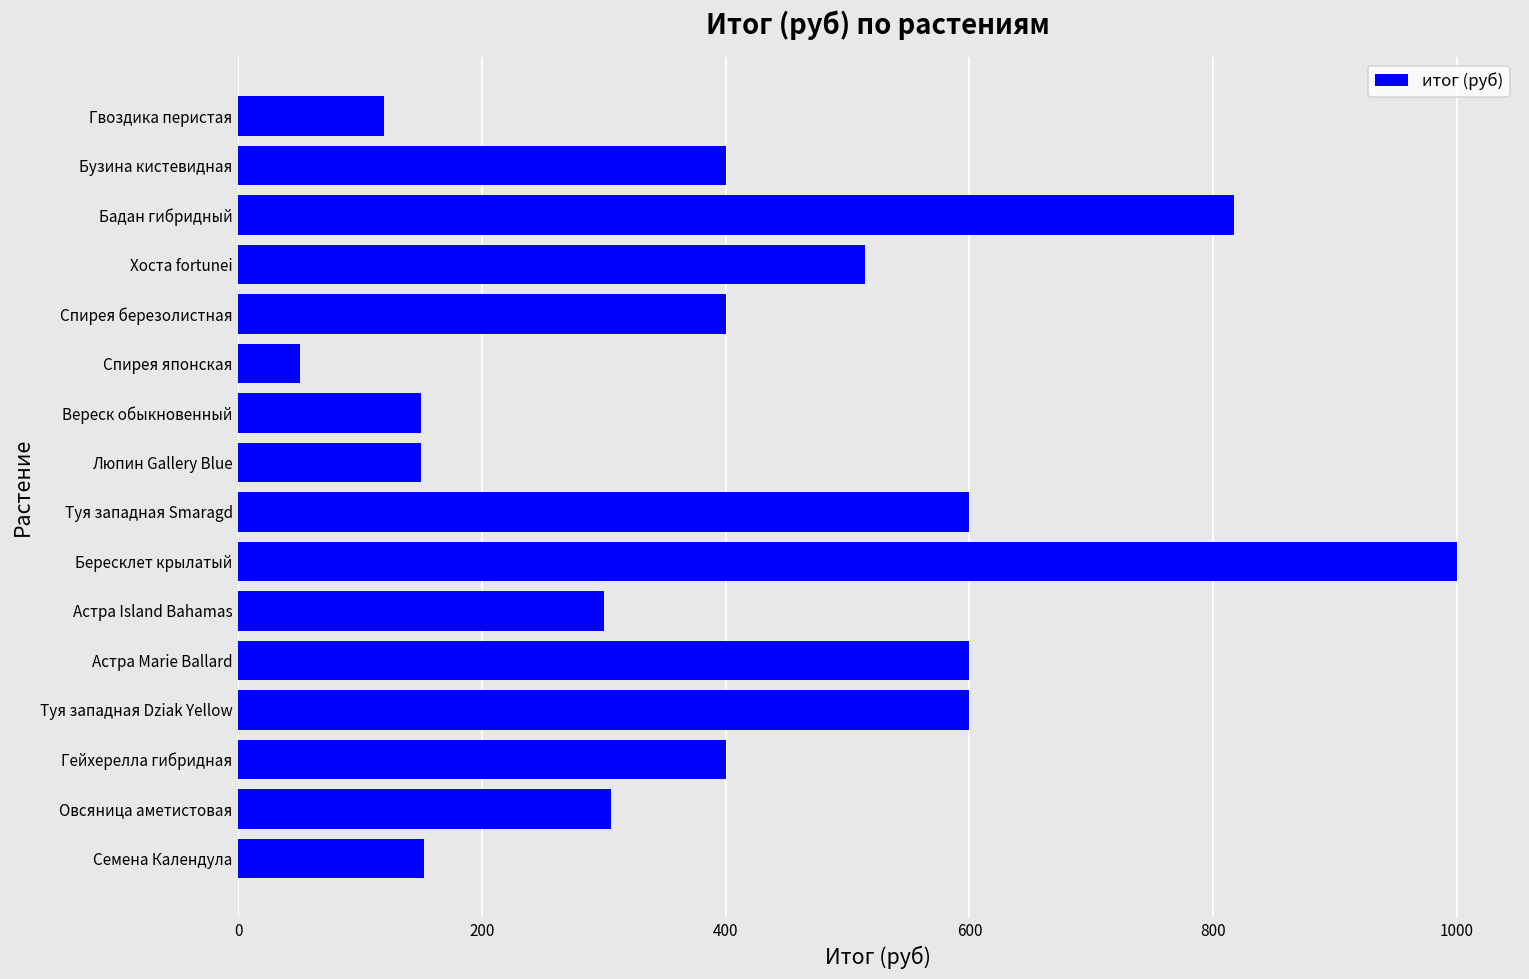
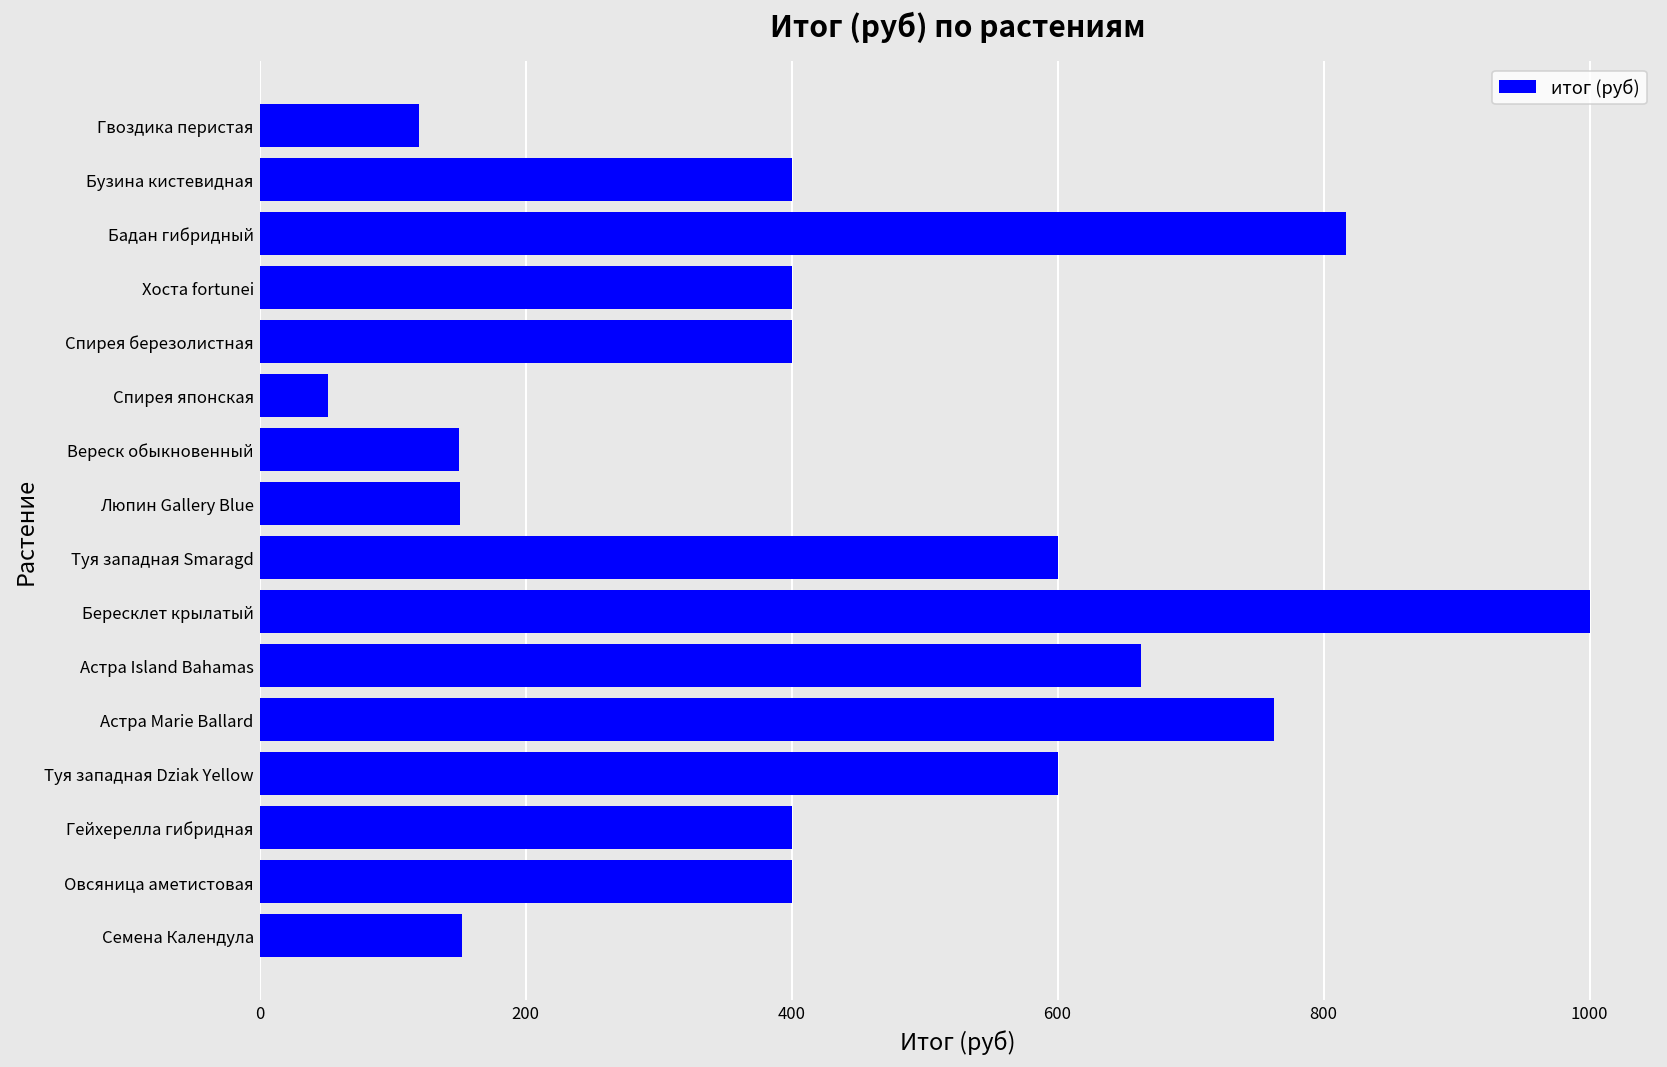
Хоста fortunei: 515 -> 400
Астра Island Bahamas: 300 -> 663
Астра Marie Ballard: 600 -> 763
Овсяница аметистовая: 306 -> 400
